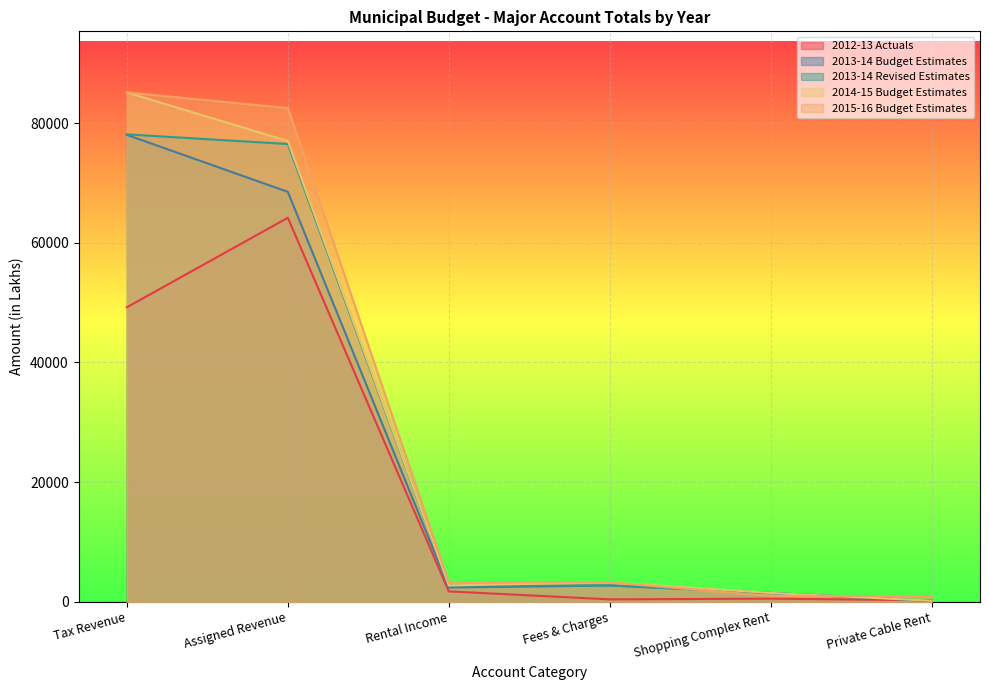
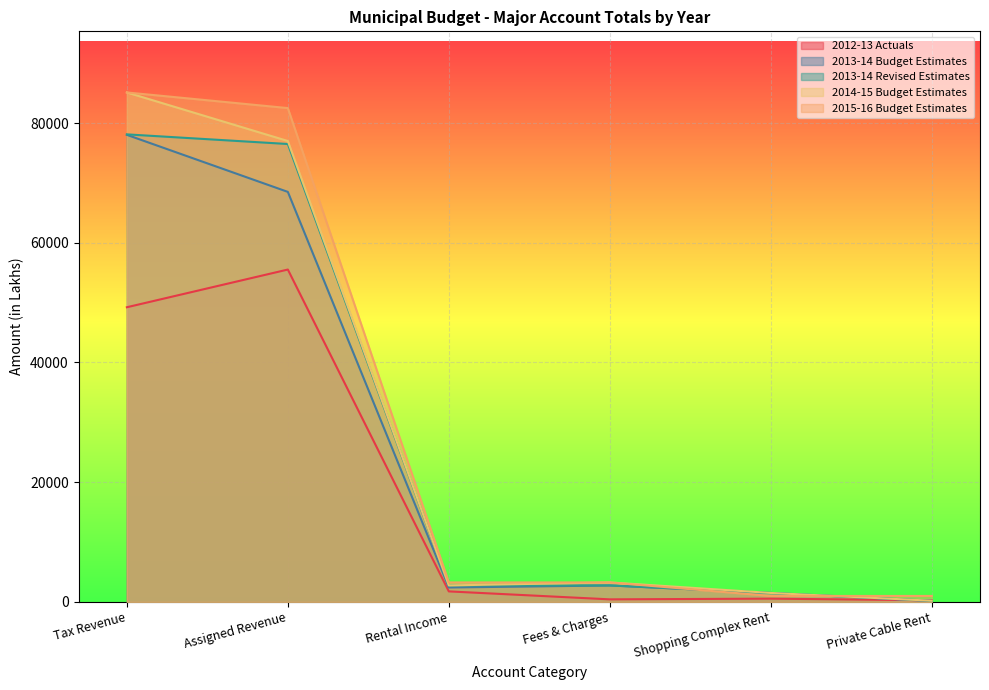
2012-13 Actuals, Assigned Revenue: 64000 -> 56000
